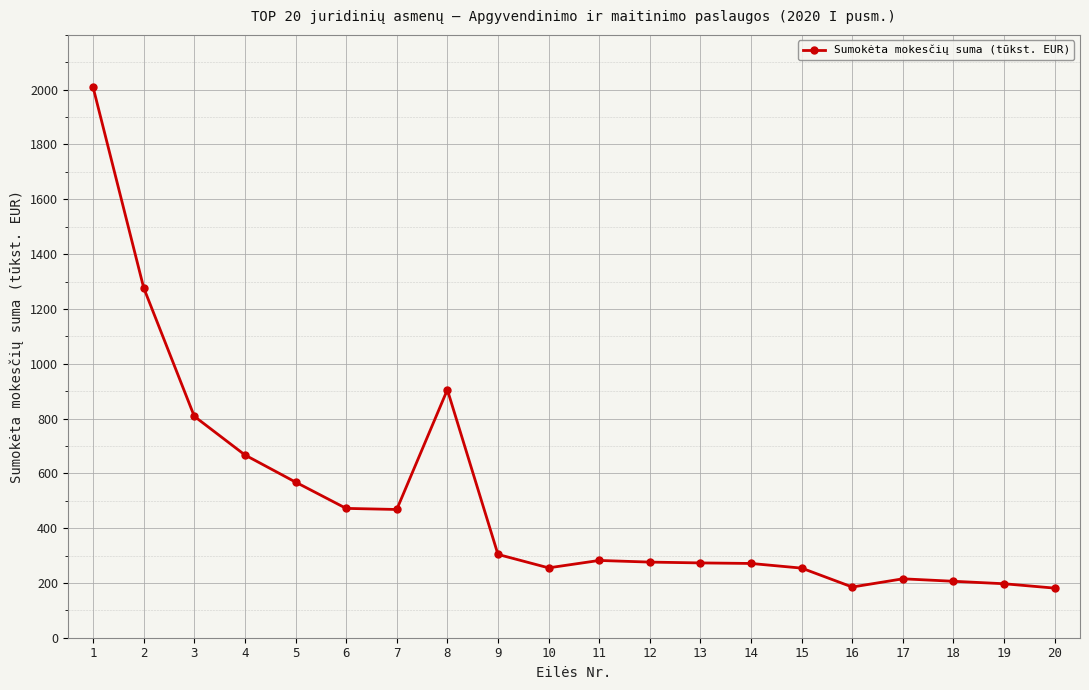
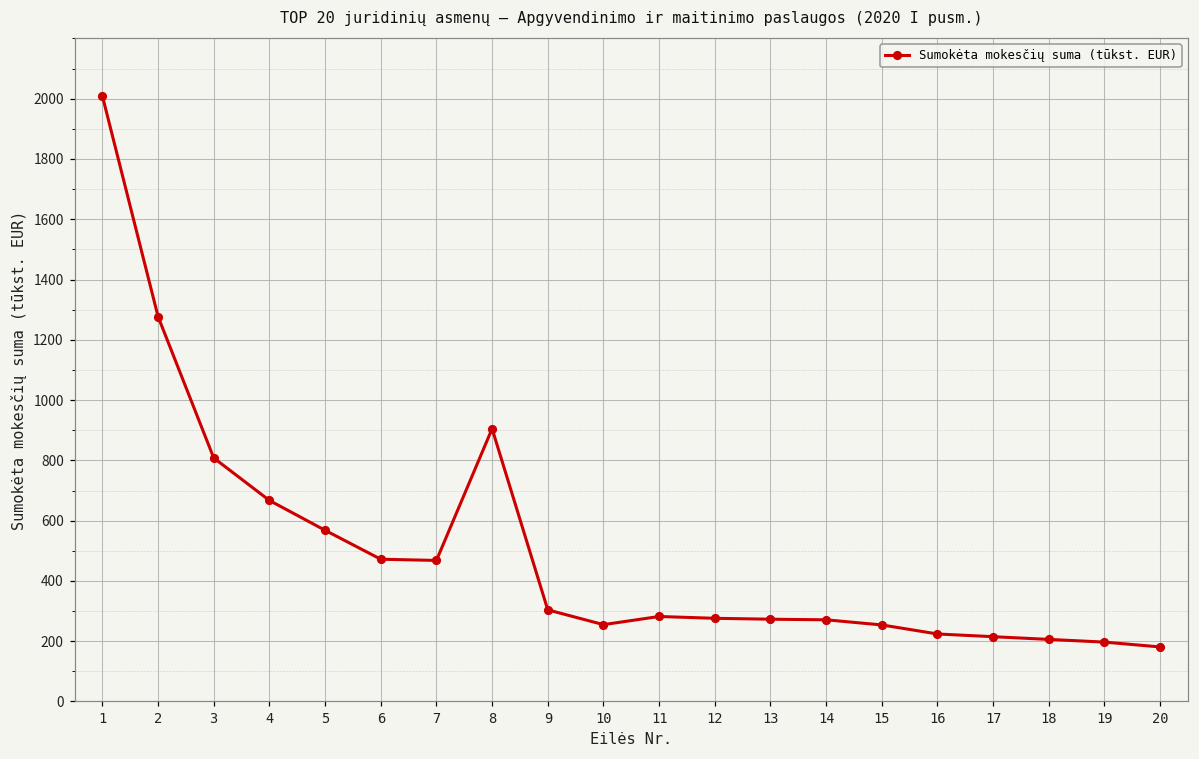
16: 190 -> 220
